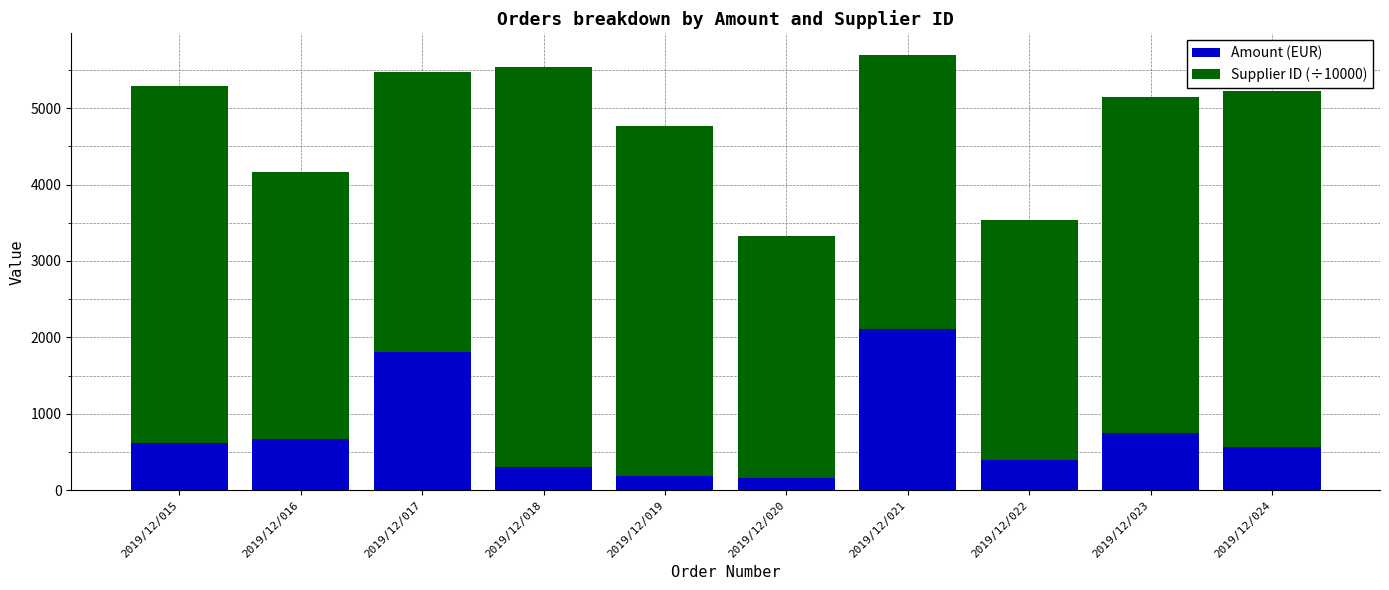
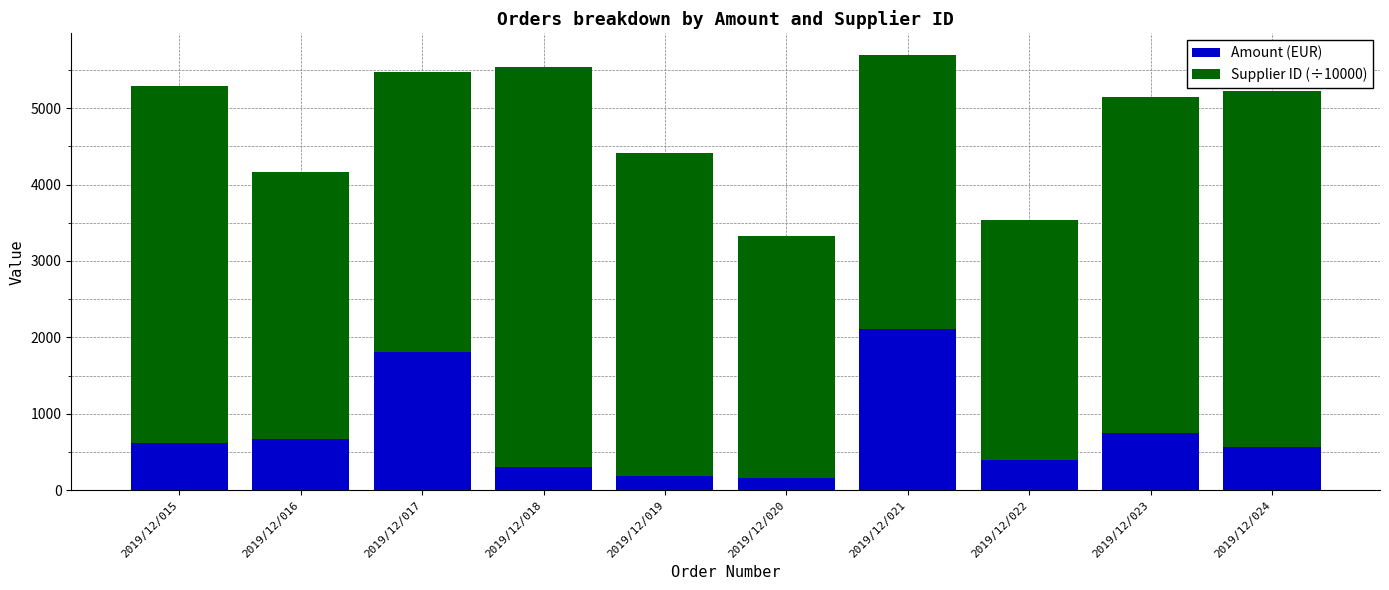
Supplier ID (÷10000), 2019/12/019: 4600 -> 4200
